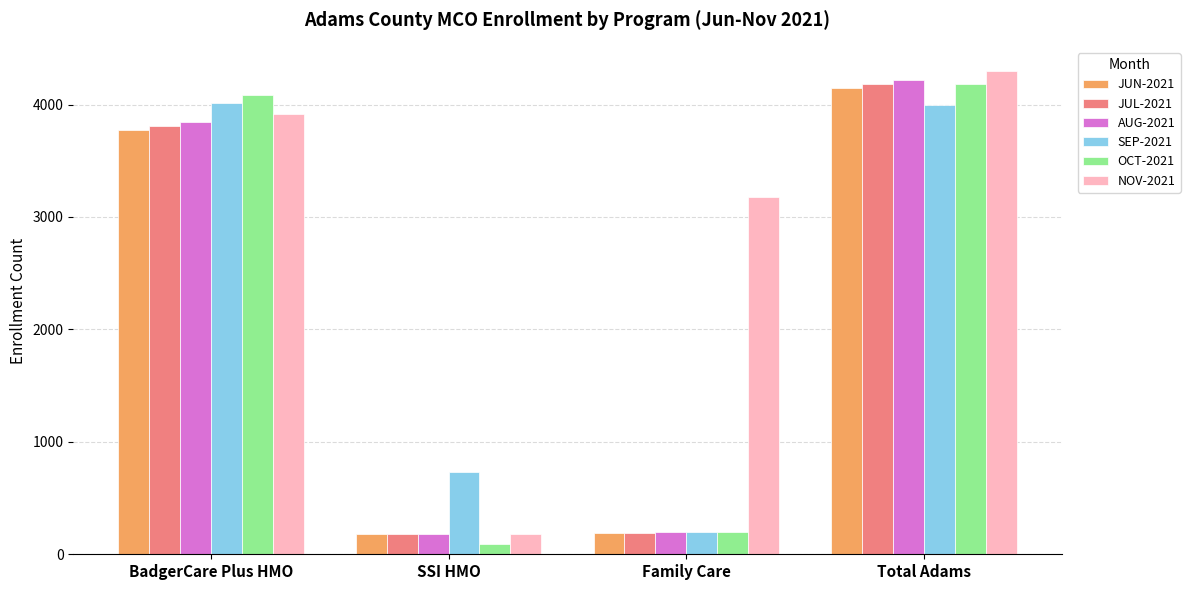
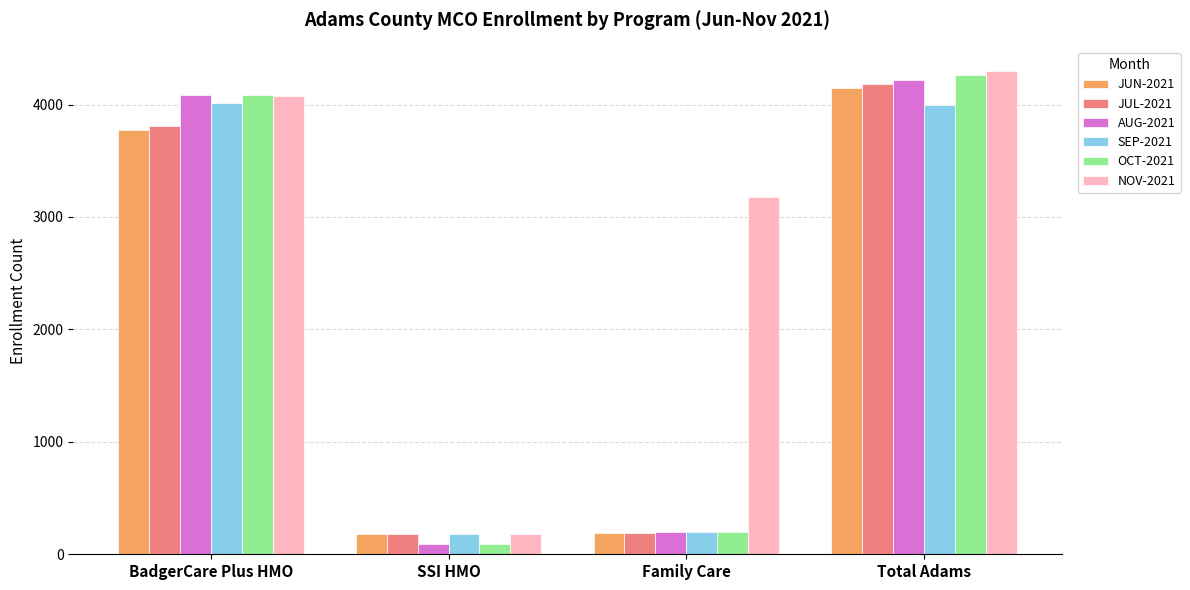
AUG-2021, BadgerCare Plus HMO: 3850 -> 4080
NOV-2021, BadgerCare Plus HMO: 3920 -> 4070
AUG-2021, SSI HMO: 180 -> 90
SEP-2021, SSI HMO: 730 -> 180
OCT-2021, Total Adams: 4180 -> 4270
